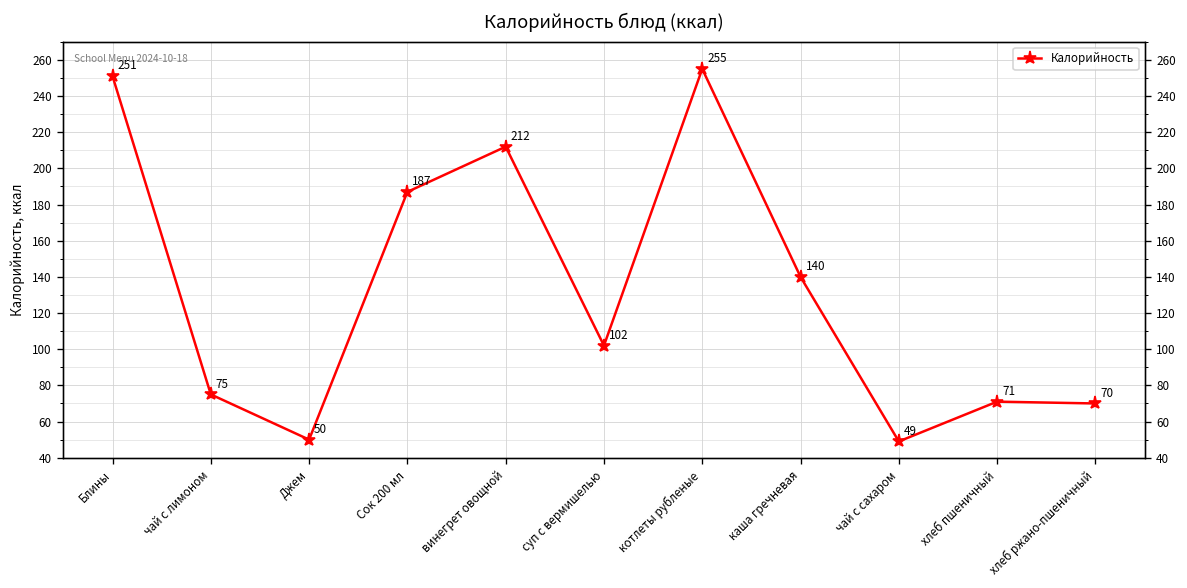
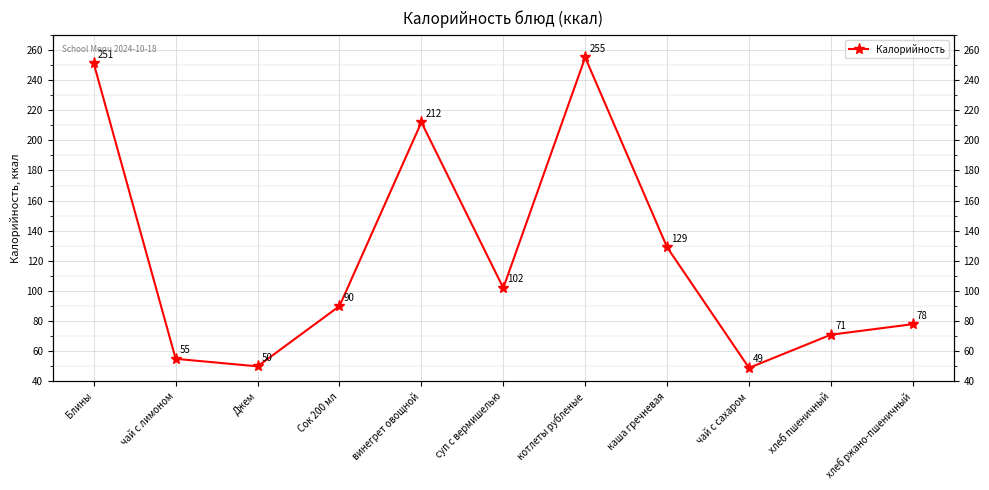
чай с лимоном: 75 -> 55
Сок 200 мл: 187 -> 90
каша гречневая: 140 -> 129
хлеб ржано-пшеничный: 70 -> 78
